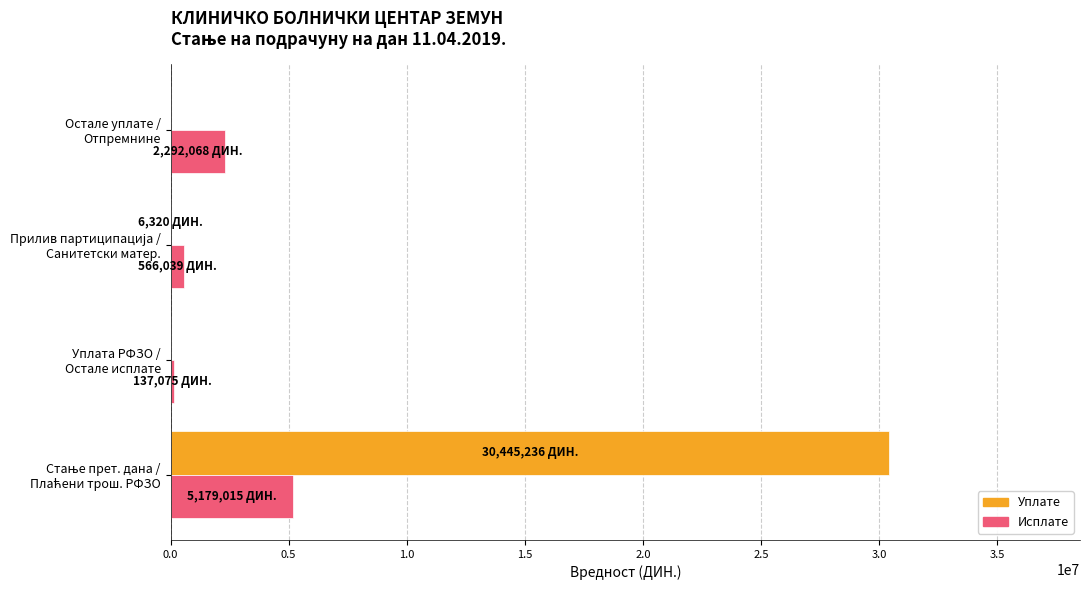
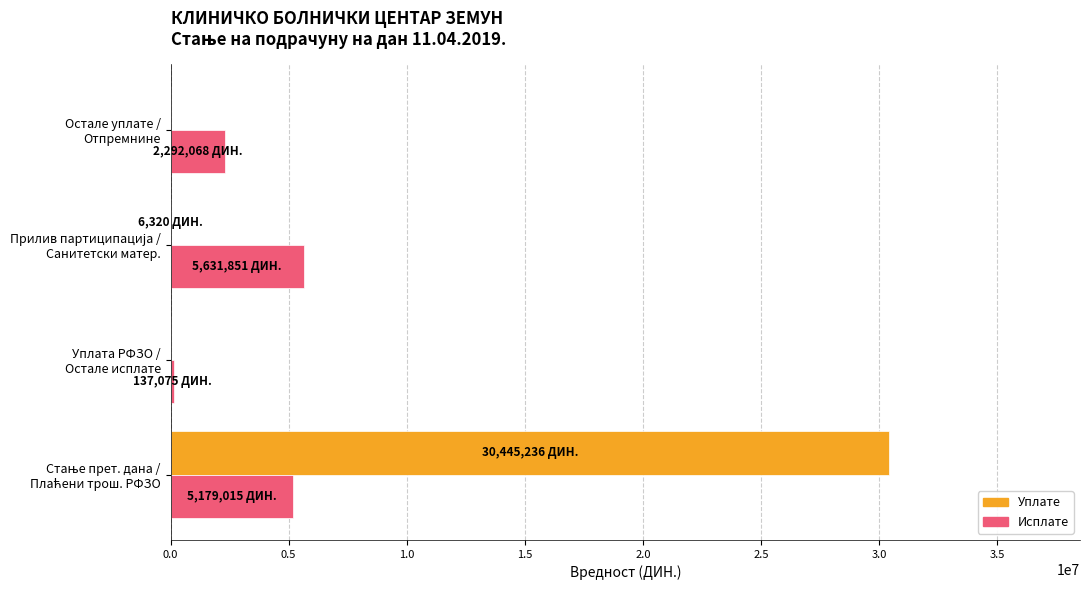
Исплате, Прилив партиципација / Санитетски матер.: 566,039 -> 5,631,851
